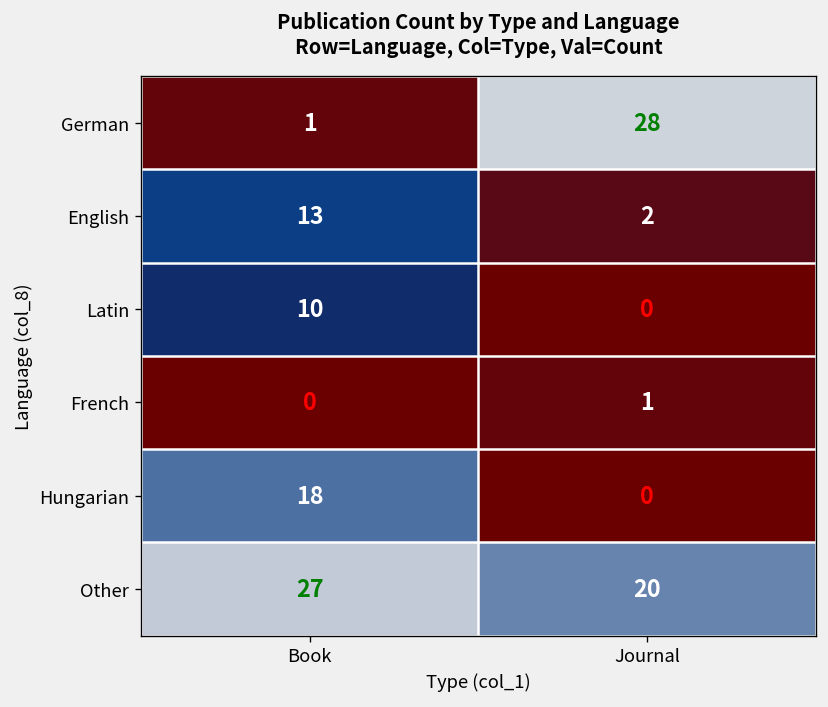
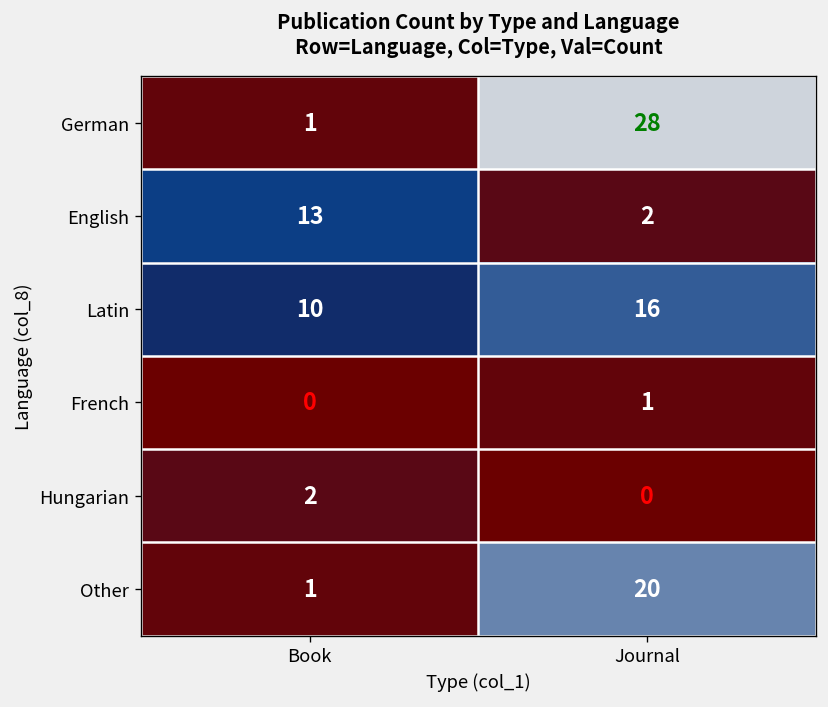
Latin, Journal: 0 -> 16
Hungarian, Book: 18 -> 2
Other, Book: 27 -> 1
